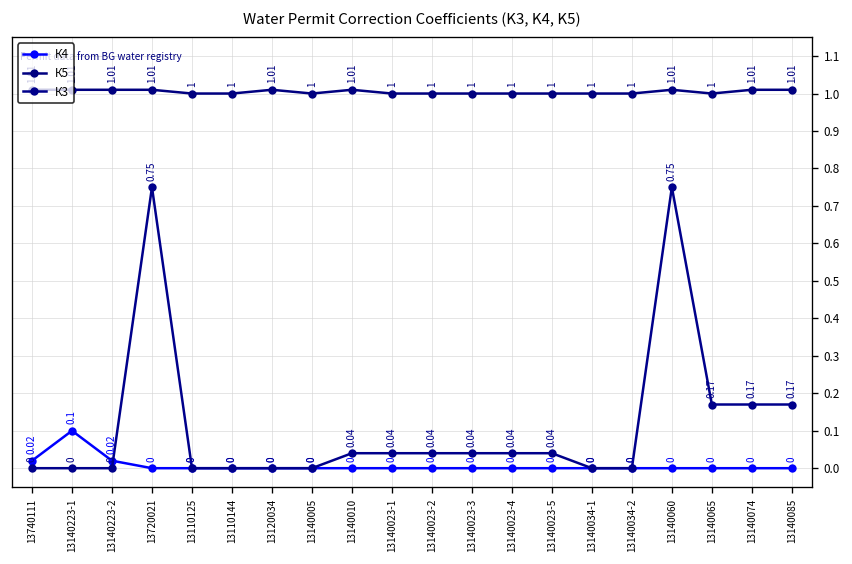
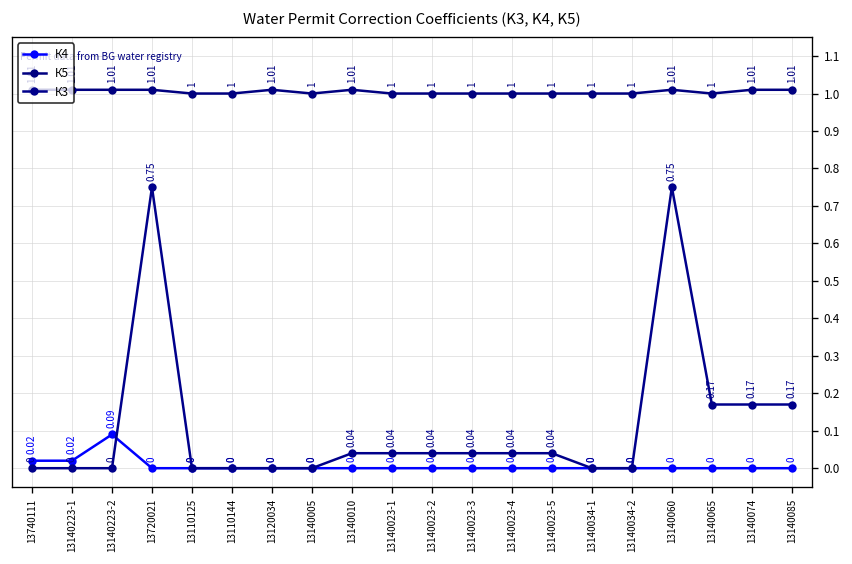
К4, 13140223-1: 0.1 -> 0.02
К4, 13140223-2: 0.02 -> 0.09
